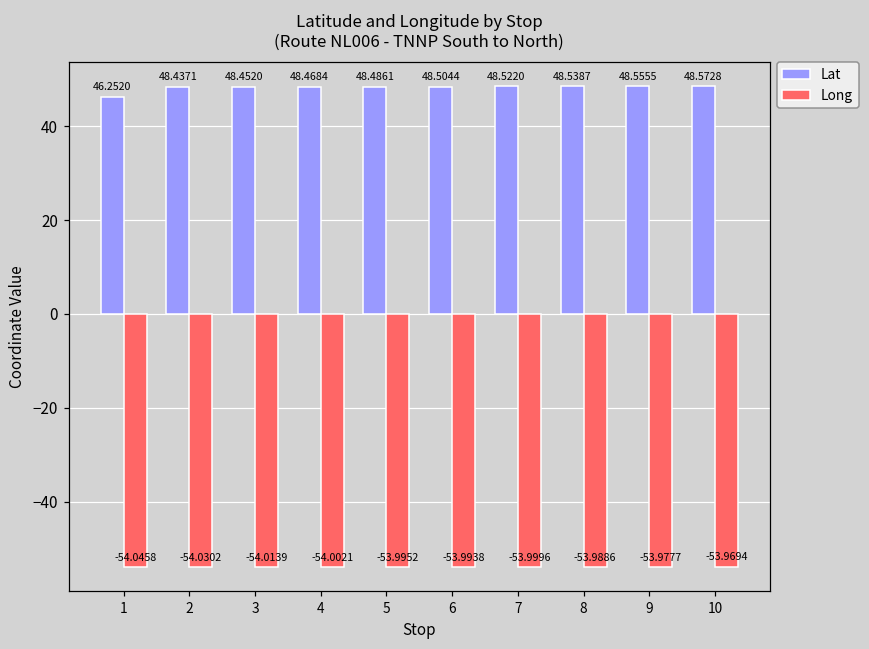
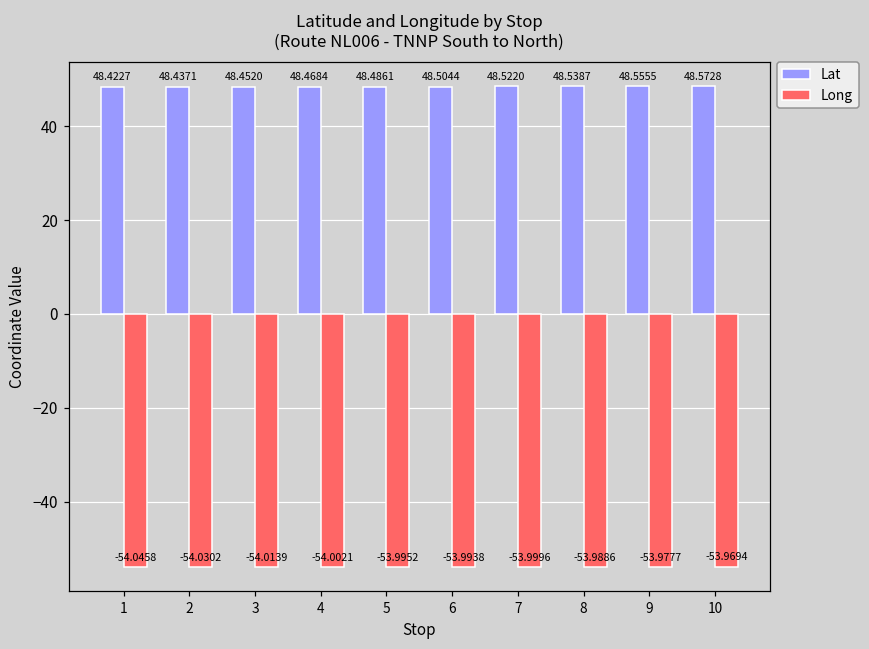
Lat, 1: 46.2520 -> 48.4227
